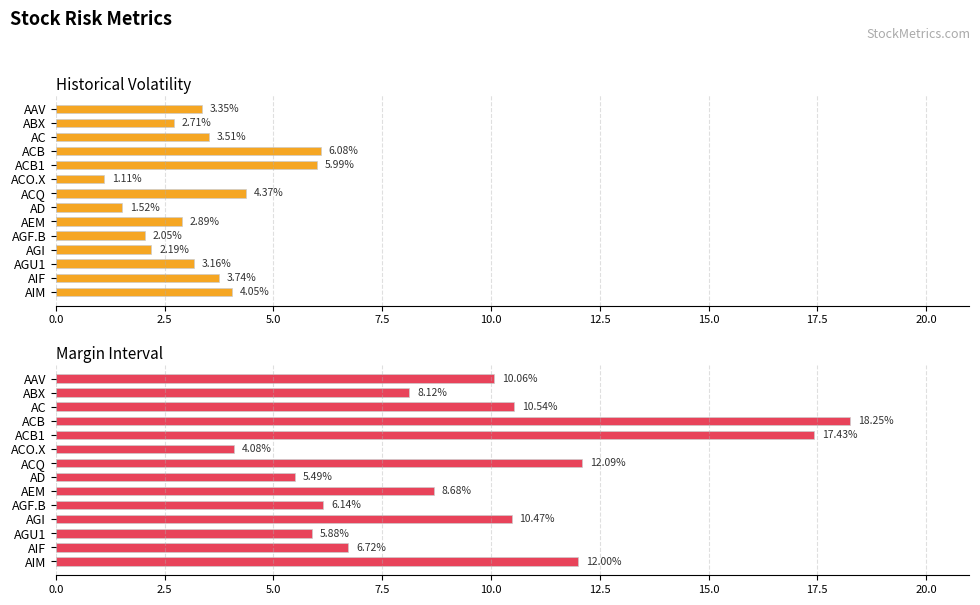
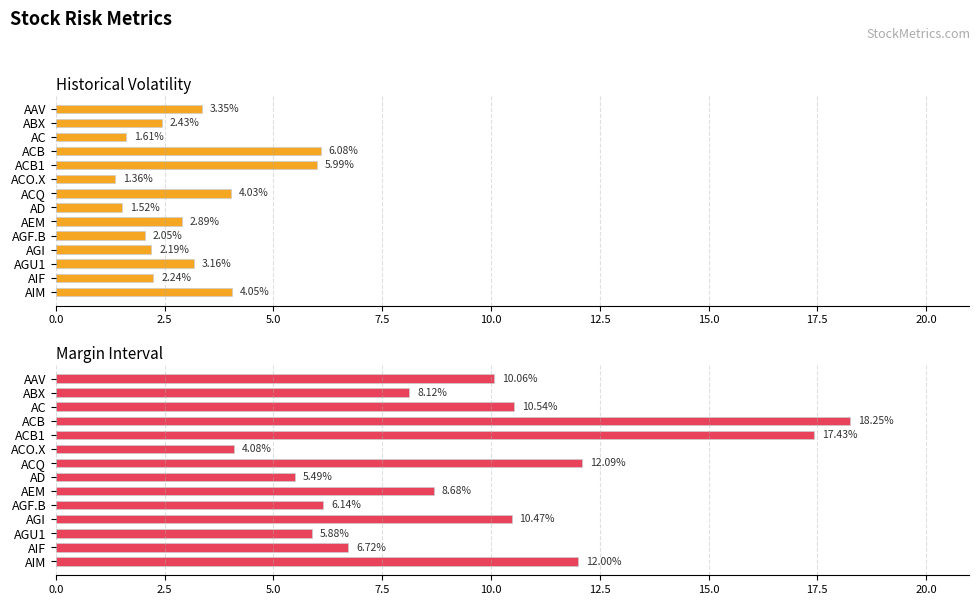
Historical Volatility, ABX: 2.71% -> 2.43%
Historical Volatility, AC: 3.51% -> 1.61%
Historical Volatility, ACO.X: 1.11% -> 1.36%
Historical Volatility, ACQ: 4.37% -> 4.03%
Historical Volatility, AIF: 3.74% -> 2.24%
